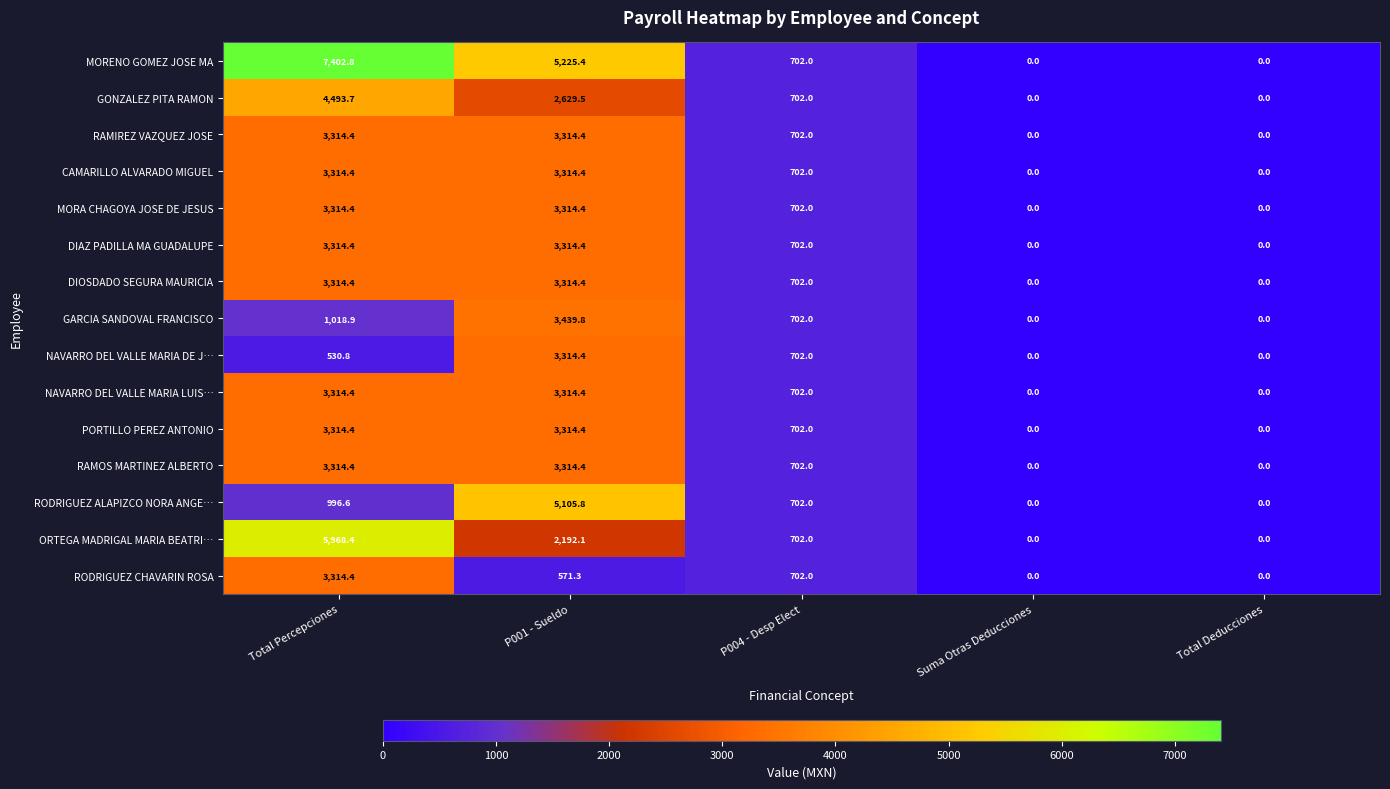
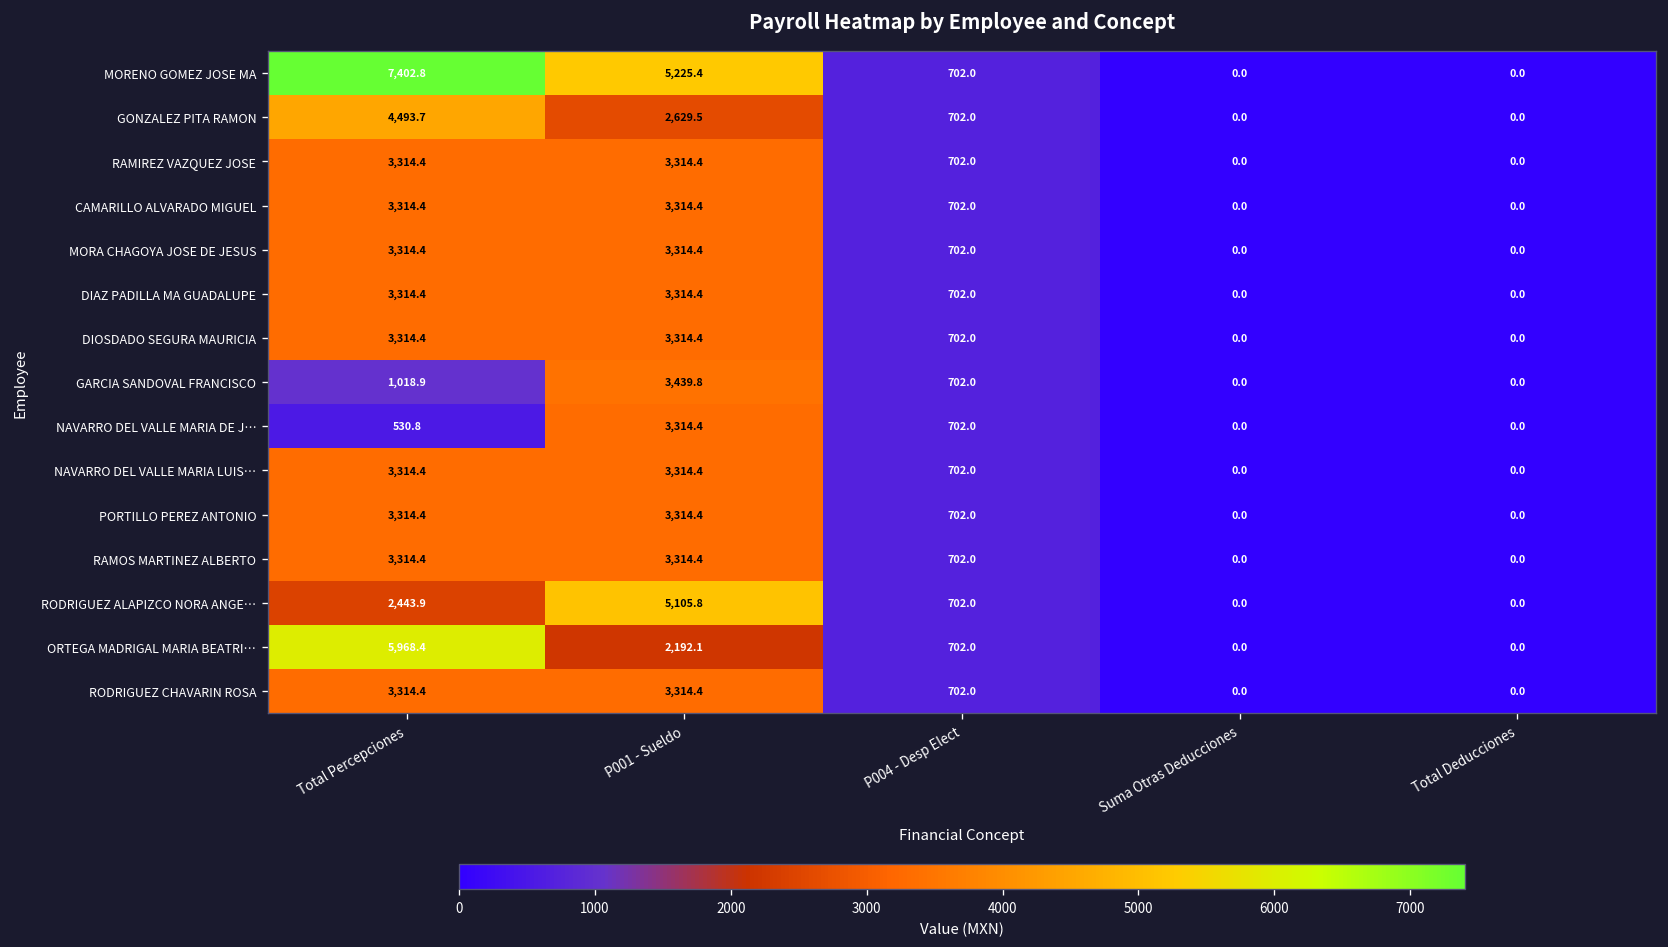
RODRIGUEZ ALAPIZCO NORA ANGE…, Total Percepciones: 996.6 -> 2,443.9
RODRIGUEZ CHAVARIN ROSA, P001 - Sueldo: 571.3 -> 3,314.4
